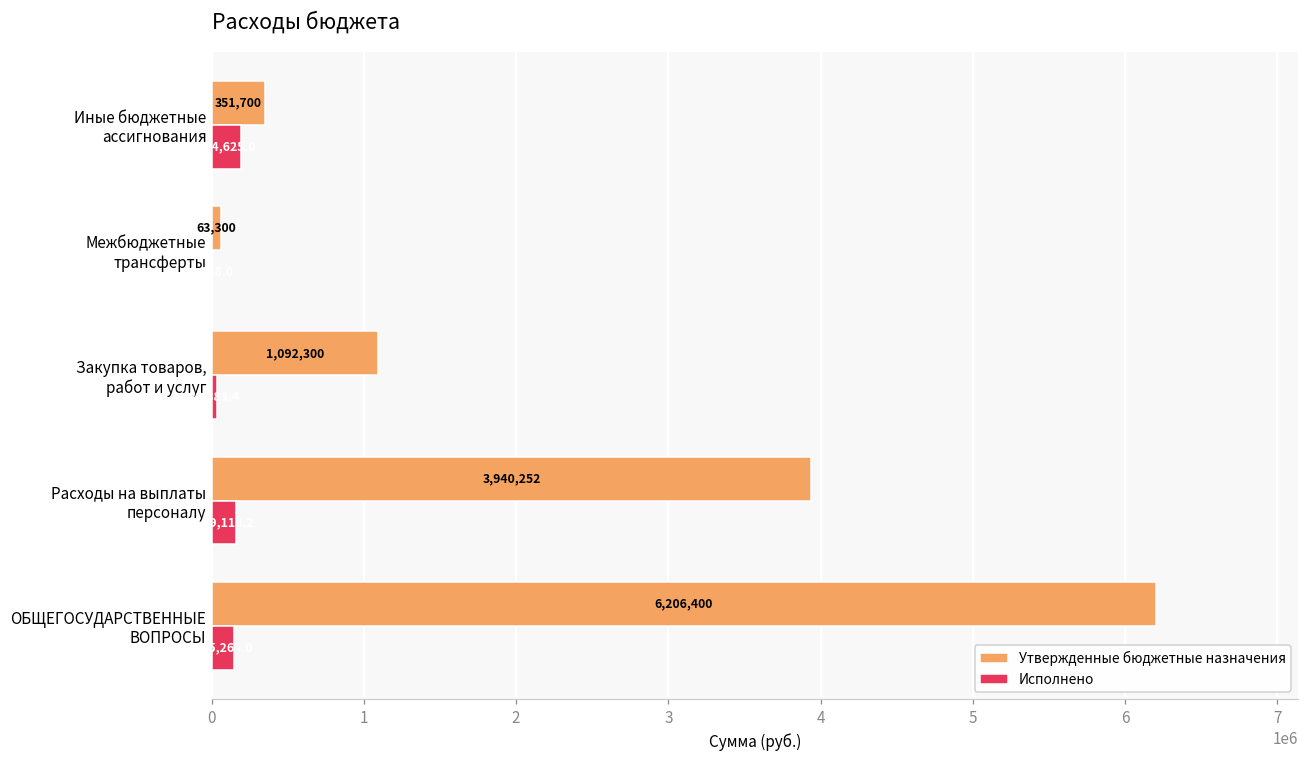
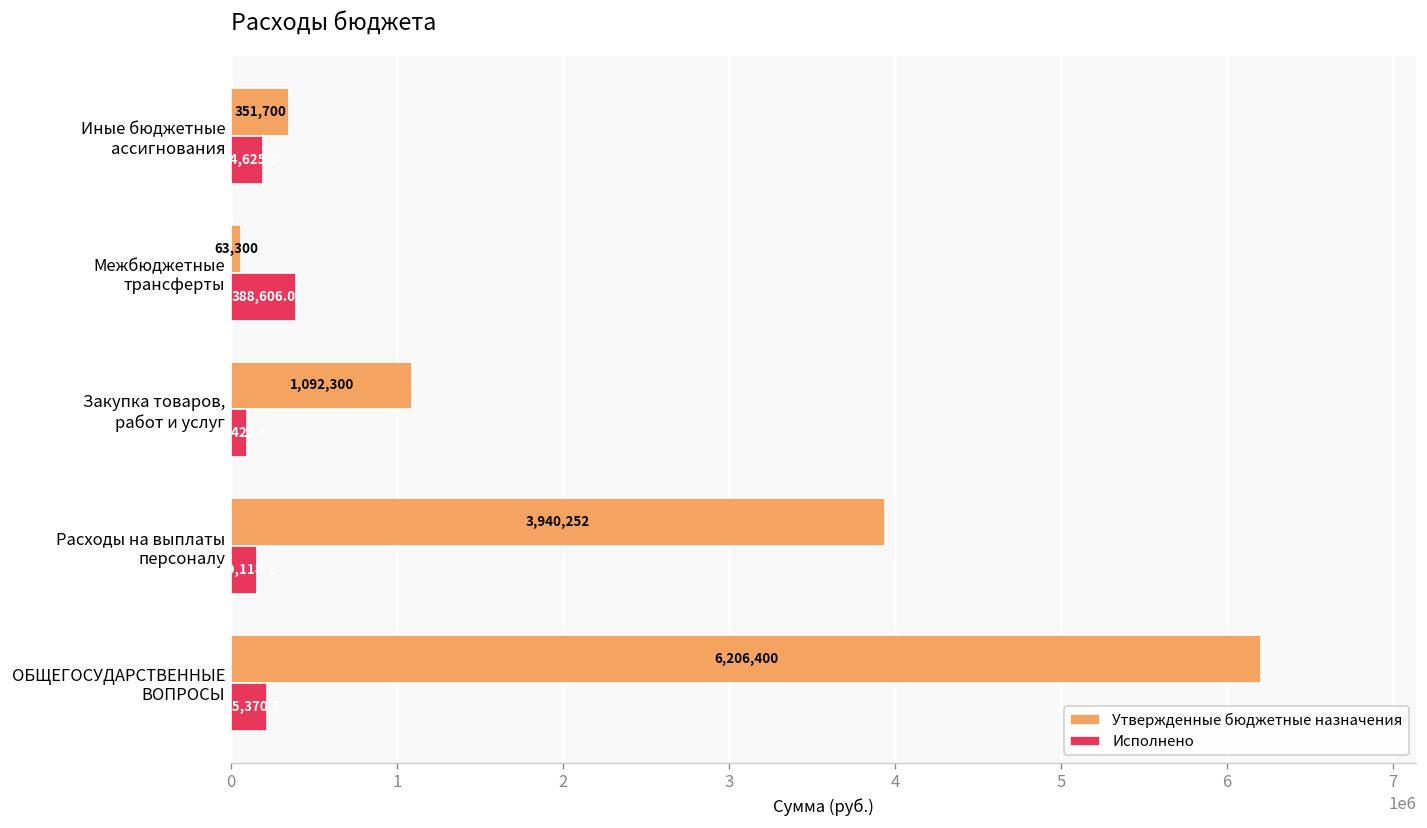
Исполнено, Межбюджетные трансферты: 0 -> 390000
Исполнено, Закупка товаров, работ и услуг: 40000 -> 100000
Исполнено, ОБЩЕГОСУДАРСТВЕННЫЕ ВОПРОСЫ: 150000 -> 220000
